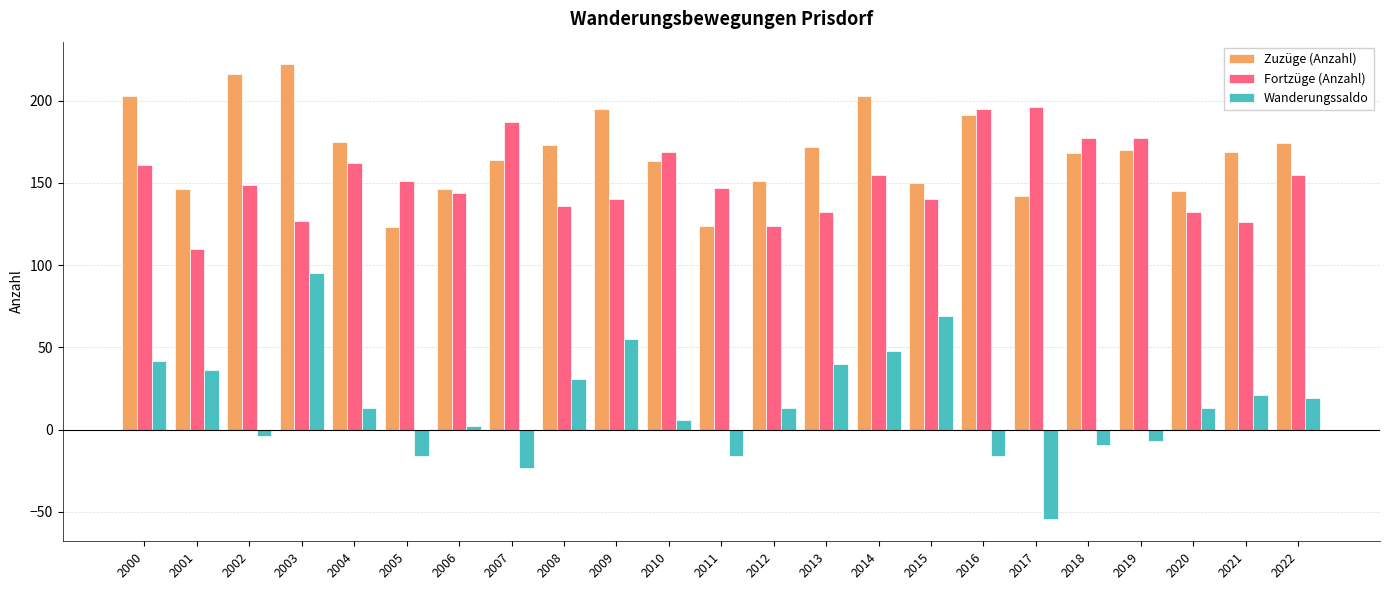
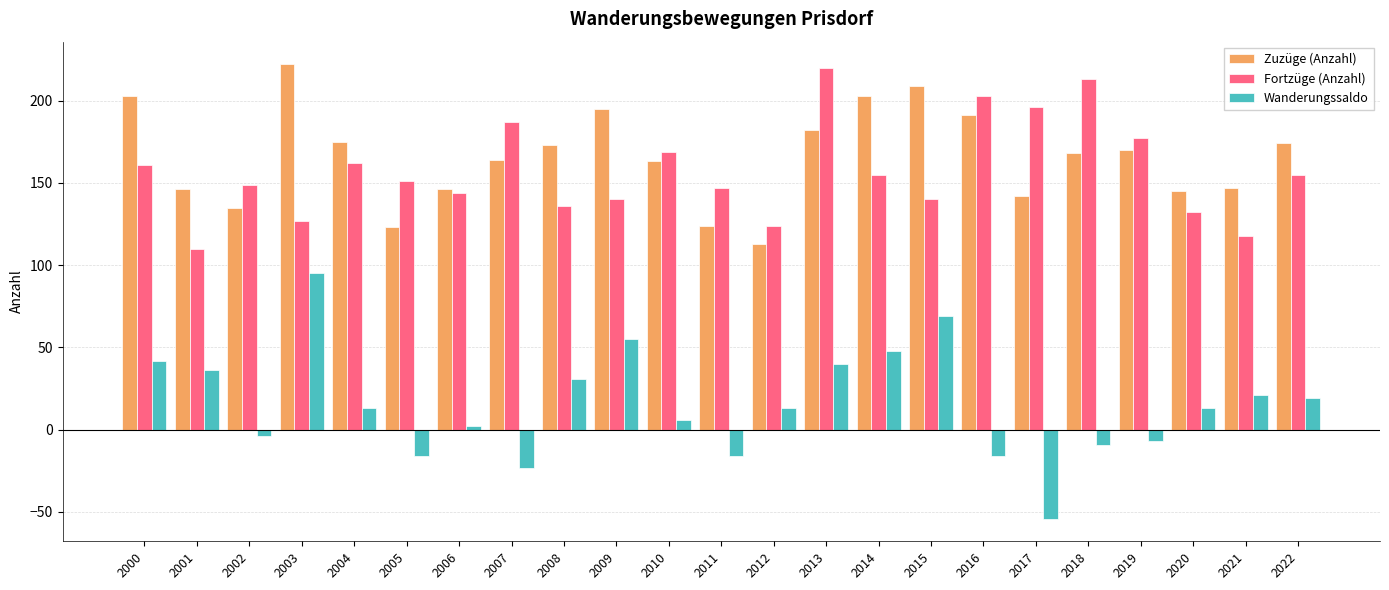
Zuzüge (Anzahl), 2002: 216 -> 135
Zuzüge (Anzahl), 2012: 151 -> 113
Zuzüge (Anzahl), 2013: 172 -> 182
Fortzüge (Anzahl), 2013: 132 -> 220
Zuzüge (Anzahl), 2015: 150 -> 209
Fortzüge (Anzahl), 2016: 195 -> 203
Fortzüge (Anzahl), 2018: 177 -> 213
Zuzüge (Anzahl), 2021: 169 -> 147
Fortzüge (Anzahl), 2021: 126 -> 118
